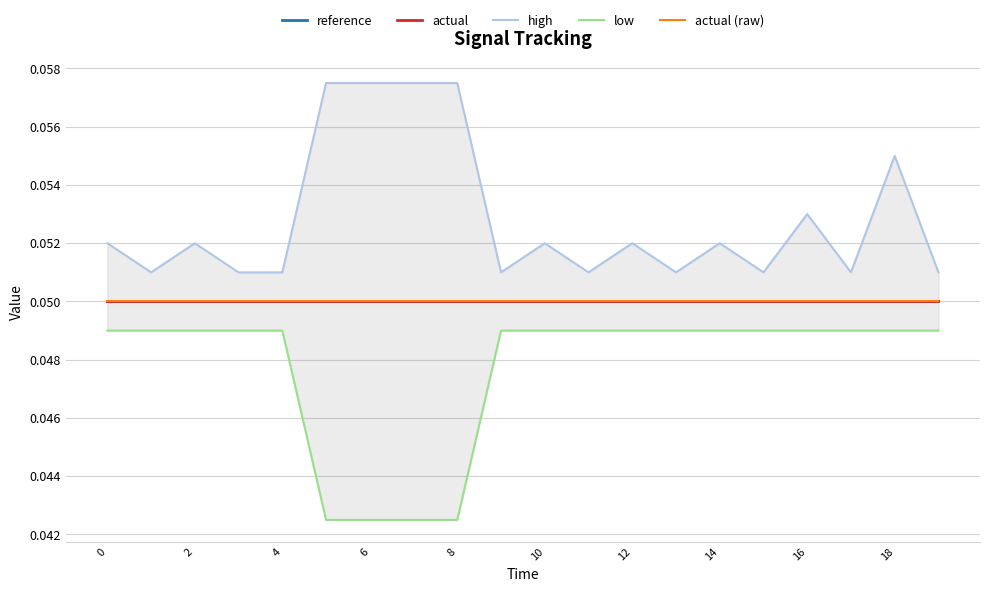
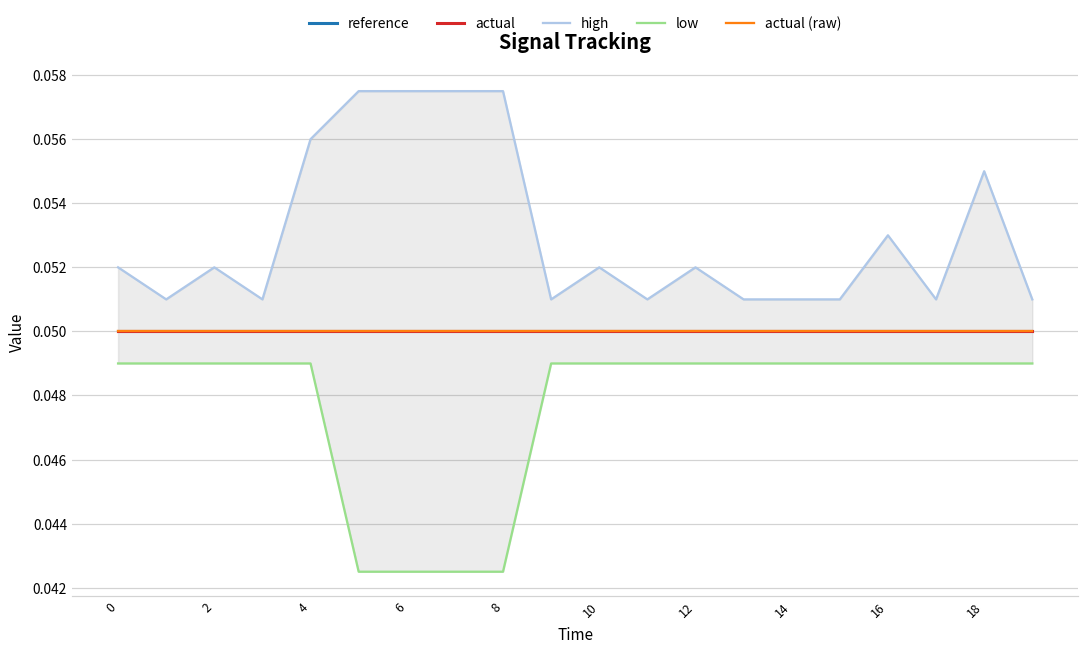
high, 4: 0.051 -> 0.056
high, 14: 0.052 -> 0.051
